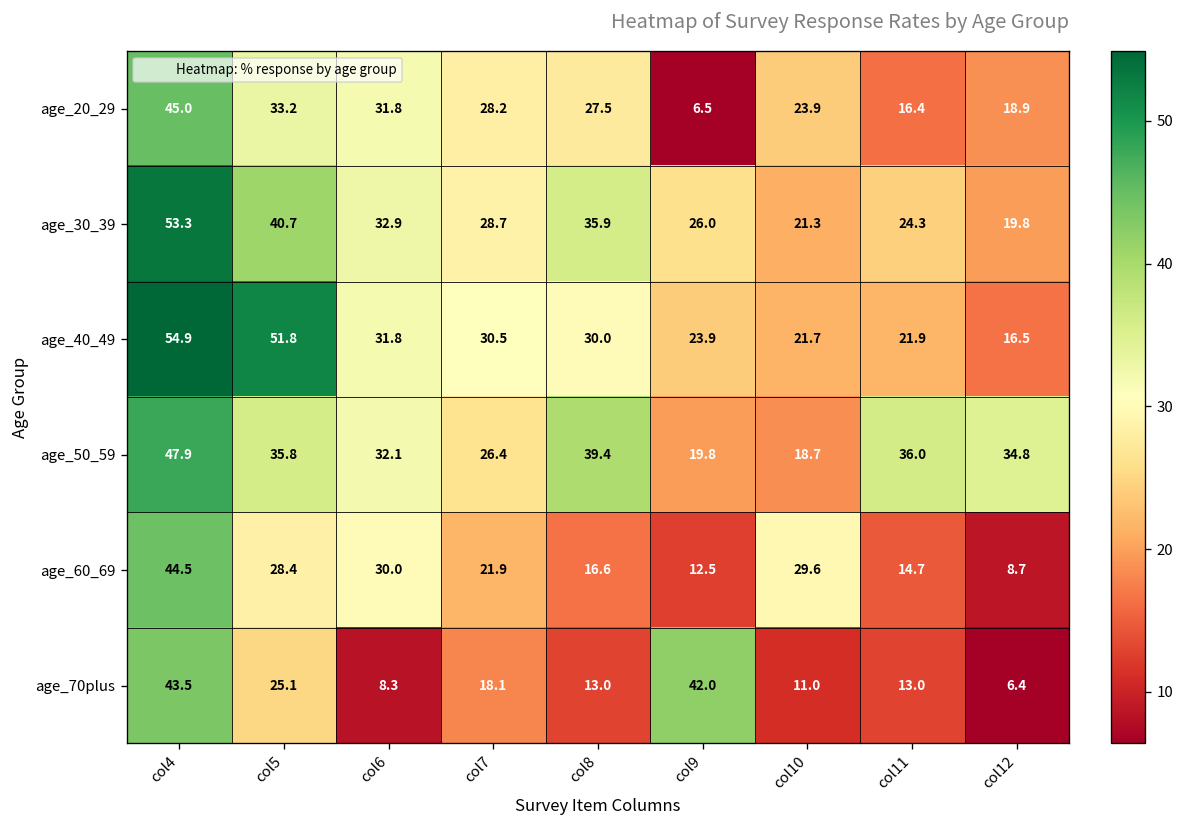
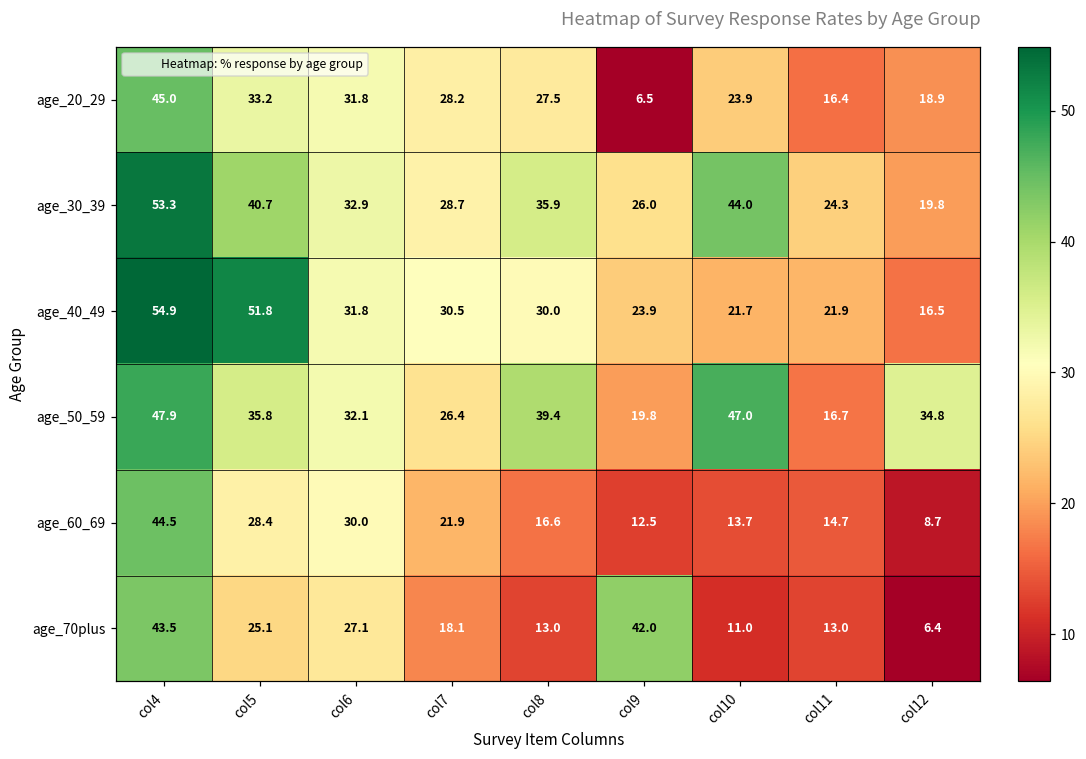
age_30_39, col10: 21.3 -> 44.0
age_50_59, col10: 18.7 -> 47.0
age_50_59, col11: 36.0 -> 16.7
age_60_69, col10: 29.6 -> 13.7
age_70plus, col6: 8.3 -> 27.1
